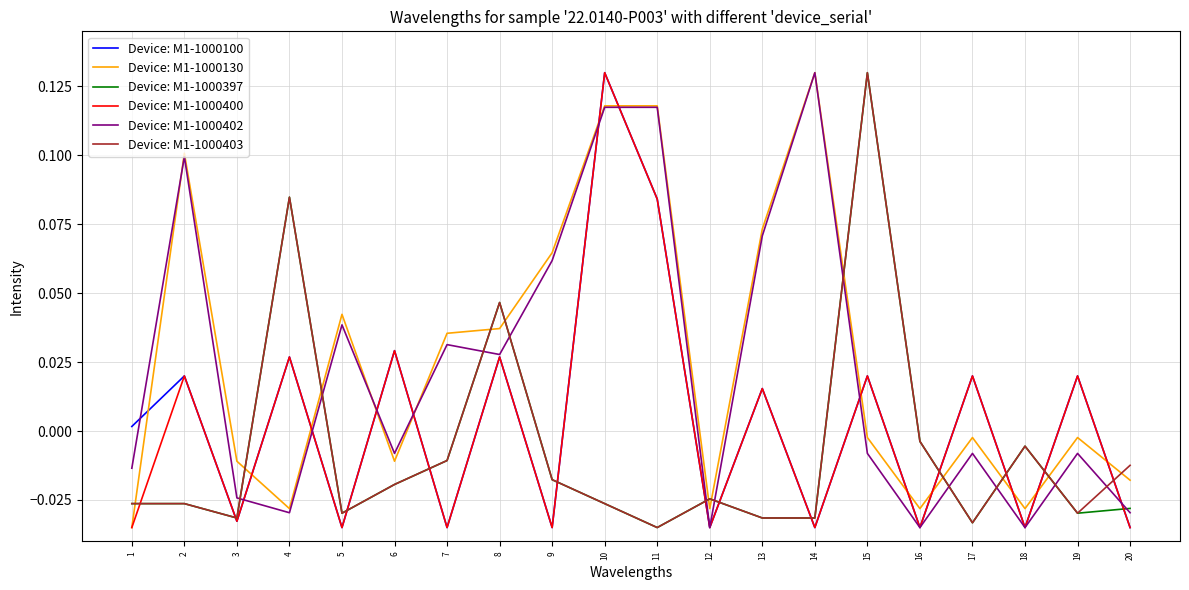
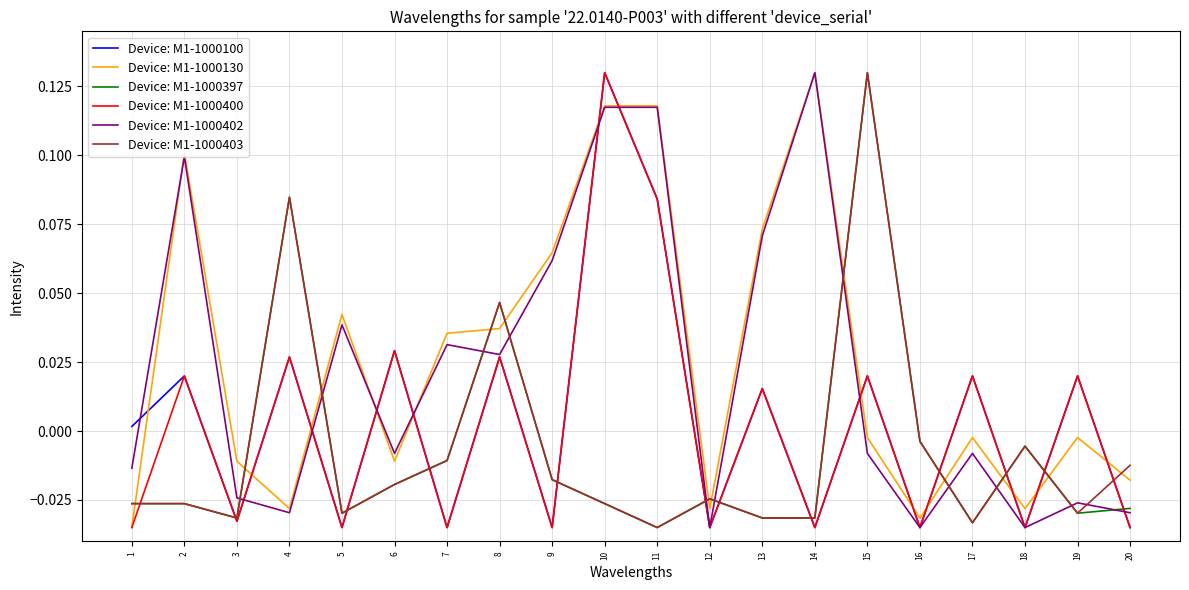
Device: M1-1000130, 16: -0.028 -> -0.032
Device: M1-1000402, 19: -0.008 -> -0.026
